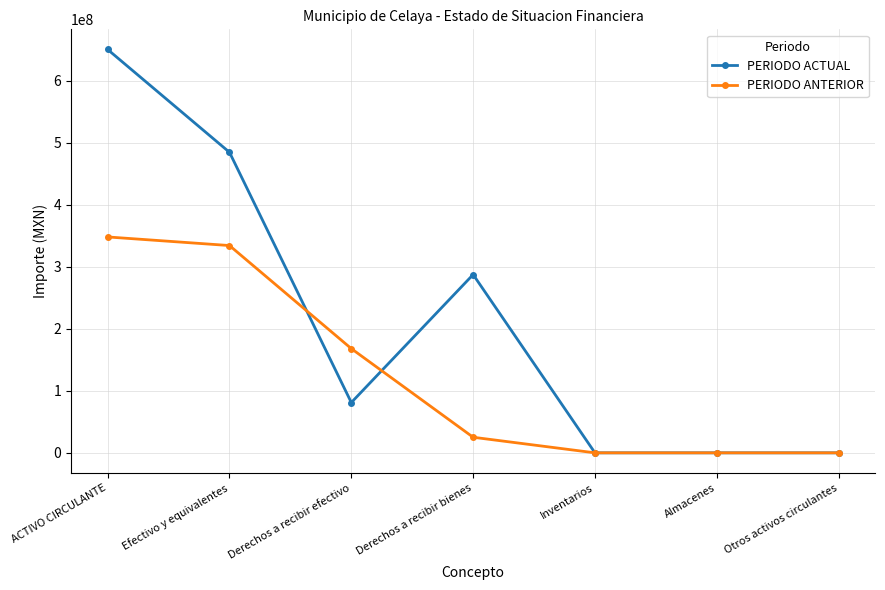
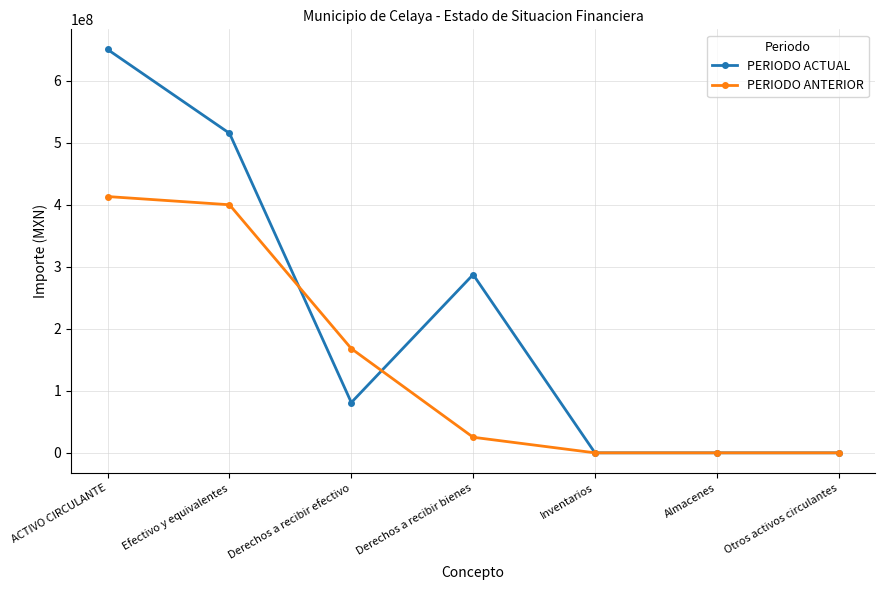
PERIODO ANTERIOR, ACTIVO CIRCULANTE: 350000000 -> 410000000
PERIODO ACTUAL, Efectivo y equivalentes: 480000000 -> 520000000
PERIODO ANTERIOR, Efectivo y equivalentes: 330000000 -> 400000000
